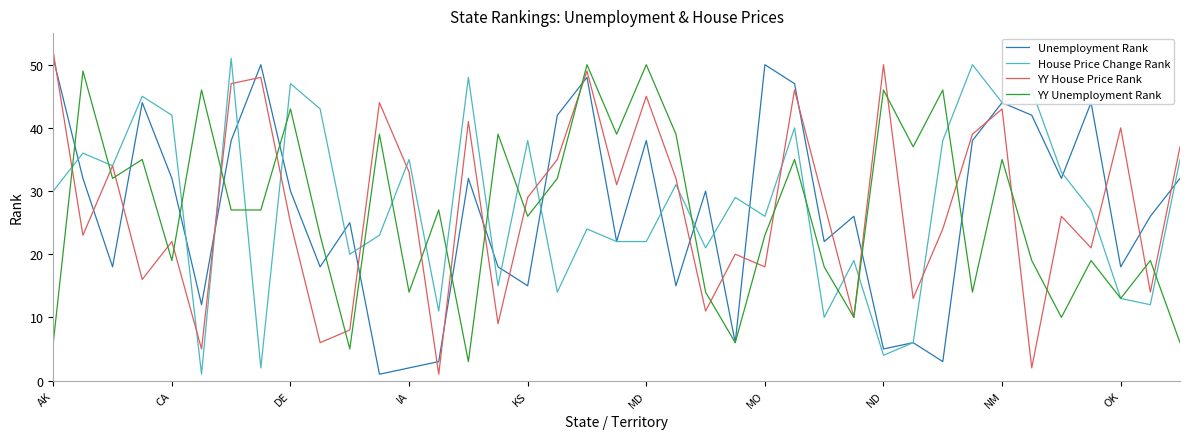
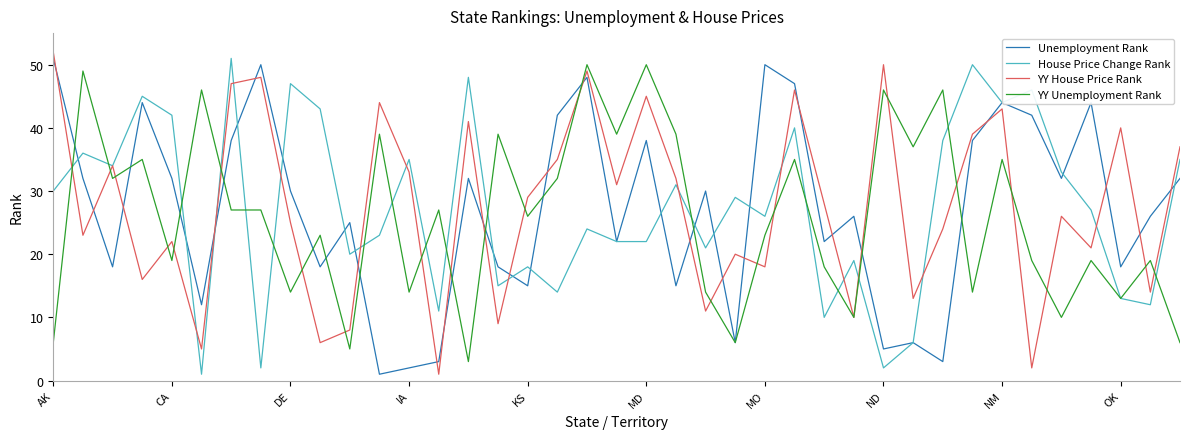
YY Unemployment Rank, DE: 43 -> 14
House Price Change Rank, KS: 38 -> 18
House Price Change Rank, ND: 4 -> 2
